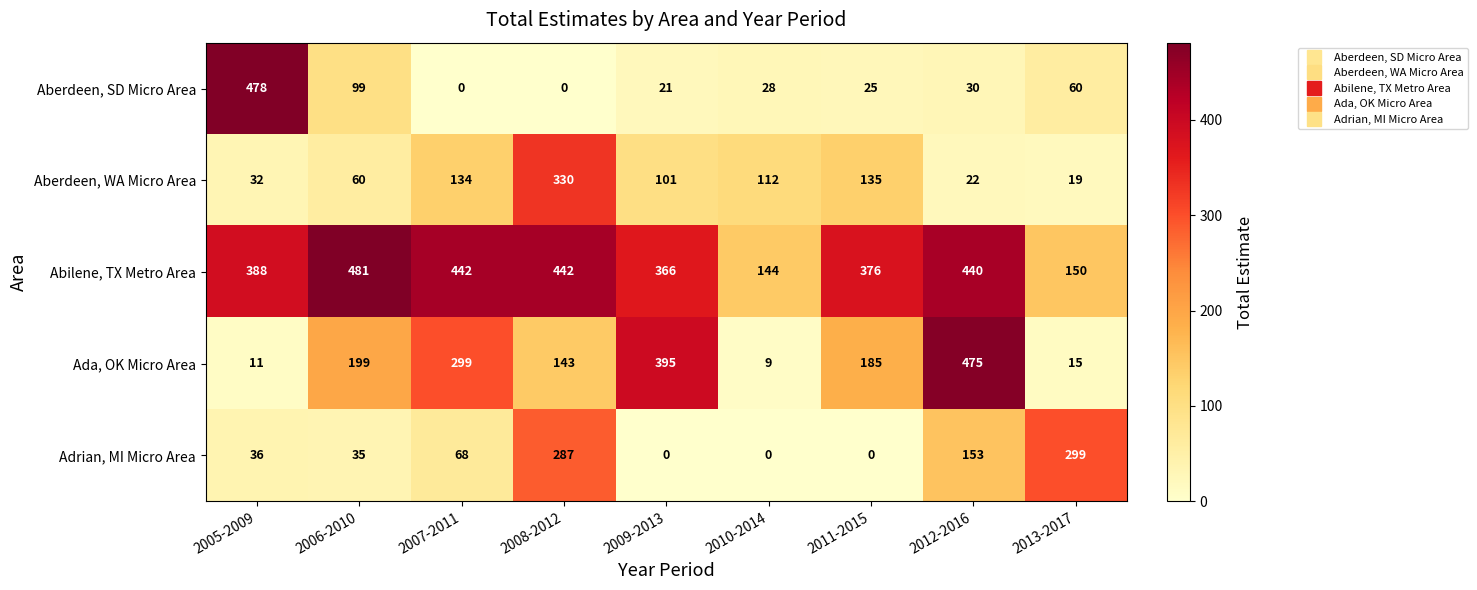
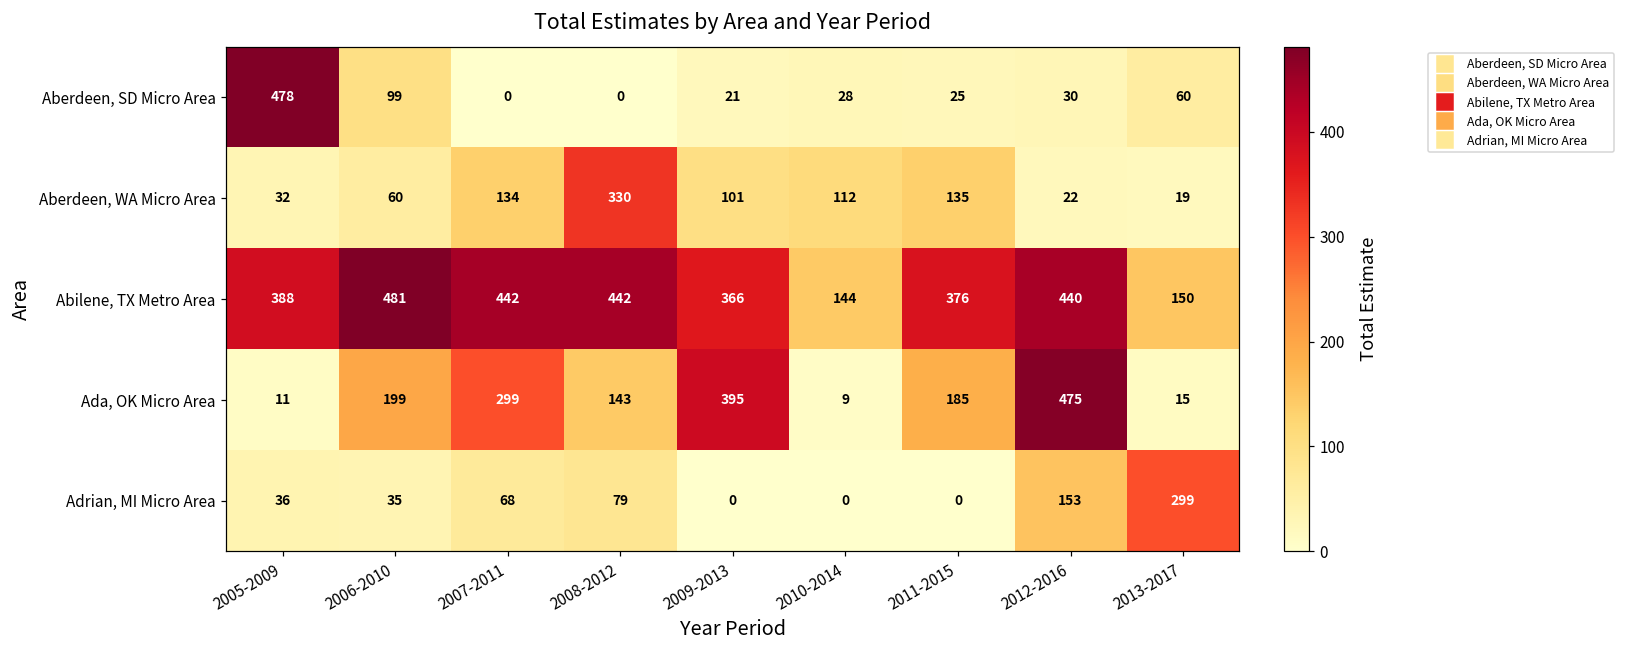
Adrian, MI Micro Area, 2008-2012: 287 -> 79
